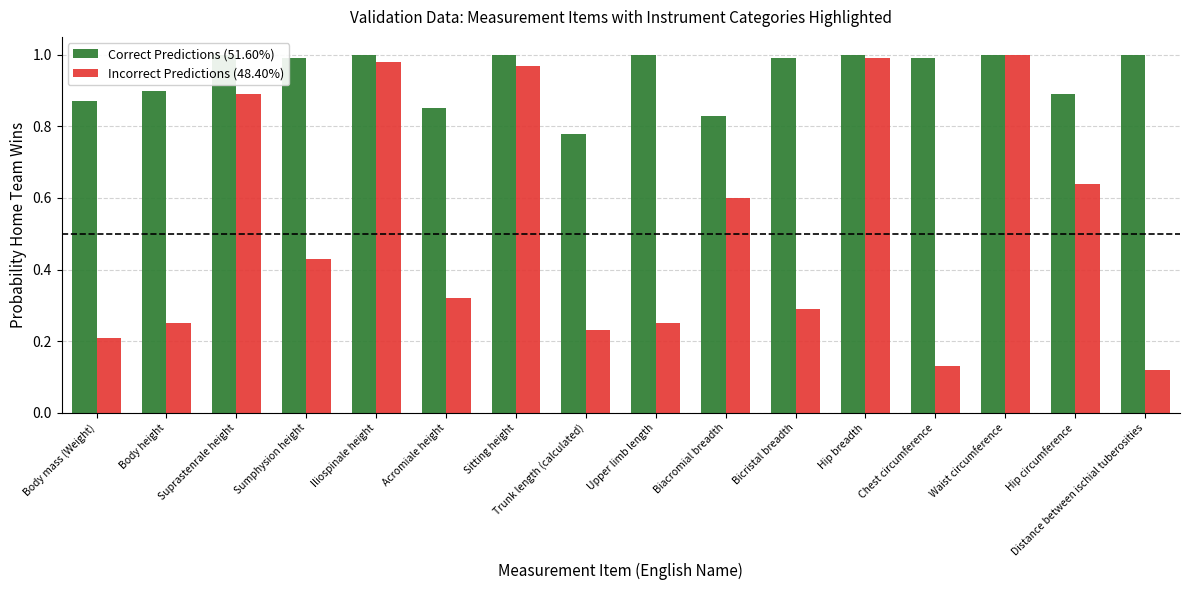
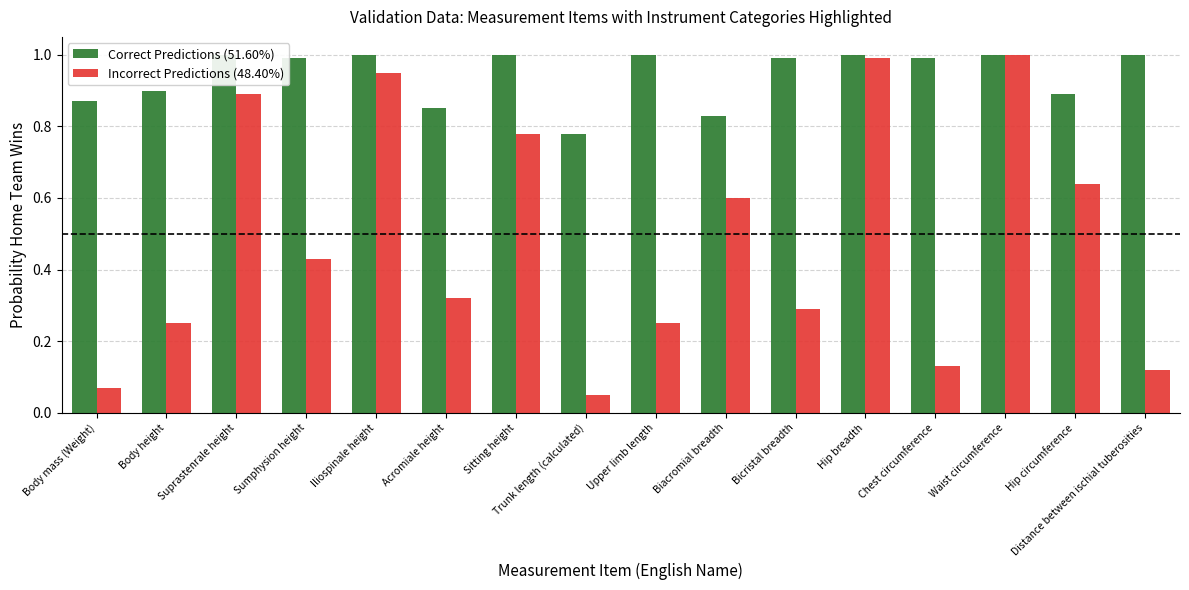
Incorrect Predictions (48.40%), Body mass (Weight): 0.21 -> 0.07
Incorrect Predictions (48.40%), Iliospinale height: 0.98 -> 0.95
Incorrect Predictions (48.40%), Sitting height: 0.97 -> 0.78
Incorrect Predictions (48.40%), Trunk length (calculated): 0.23 -> 0.05
